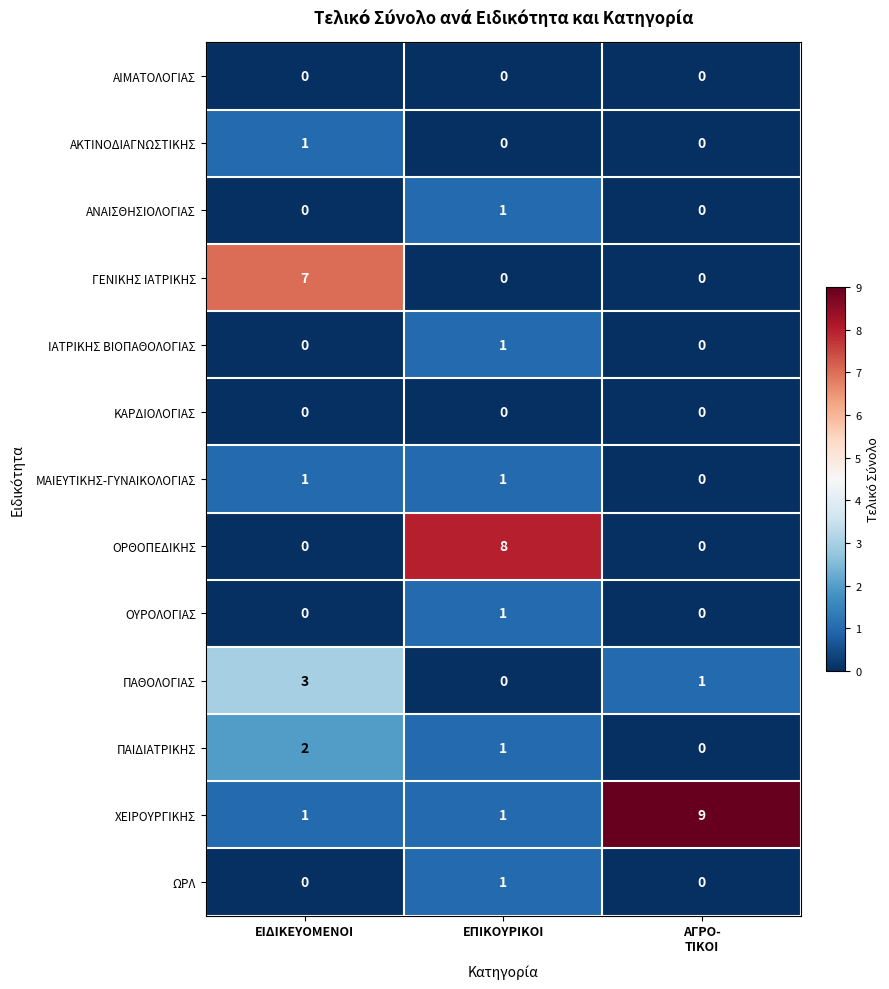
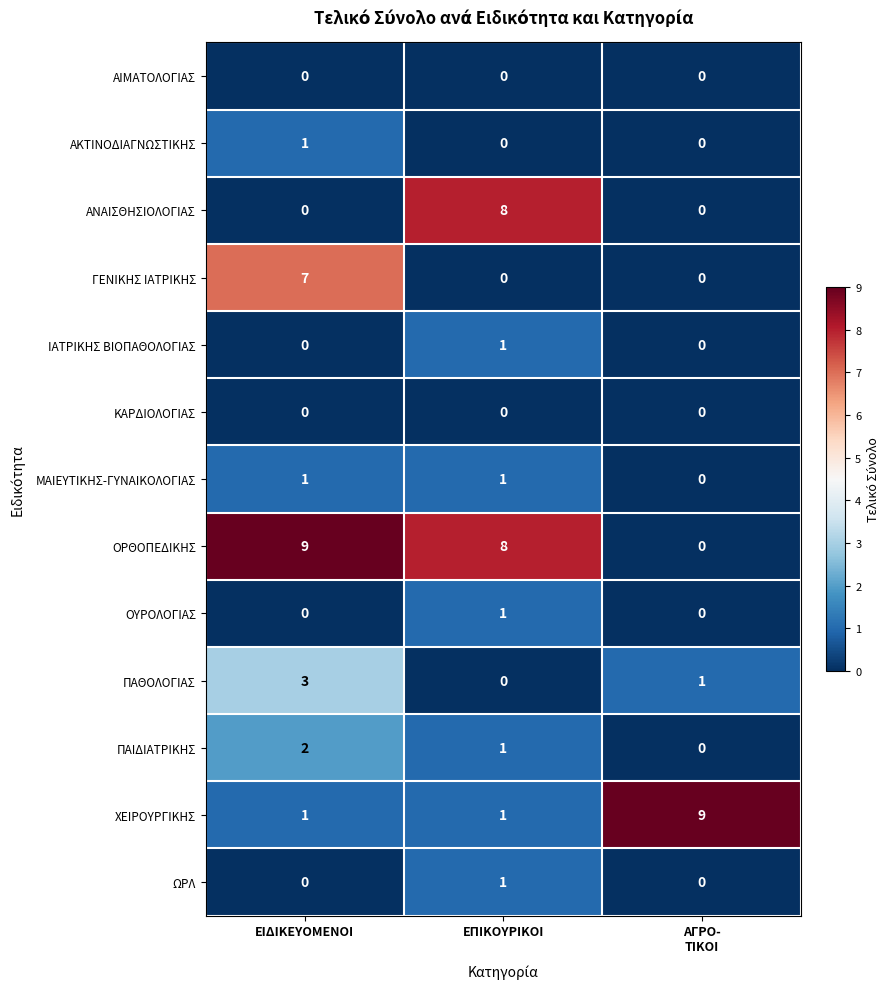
ΑΝΑΙΣΘΗΣΙΟΛΟΓΙΑΣ, ΕΠΙΚΟΥΡΙΚΟΙ: 1 -> 8
ΟΡΘΟΠΕΔΙΚΗΣ, ΕΙΔΙΚΕΥΟΜΕΝΟΙ: 0 -> 9
